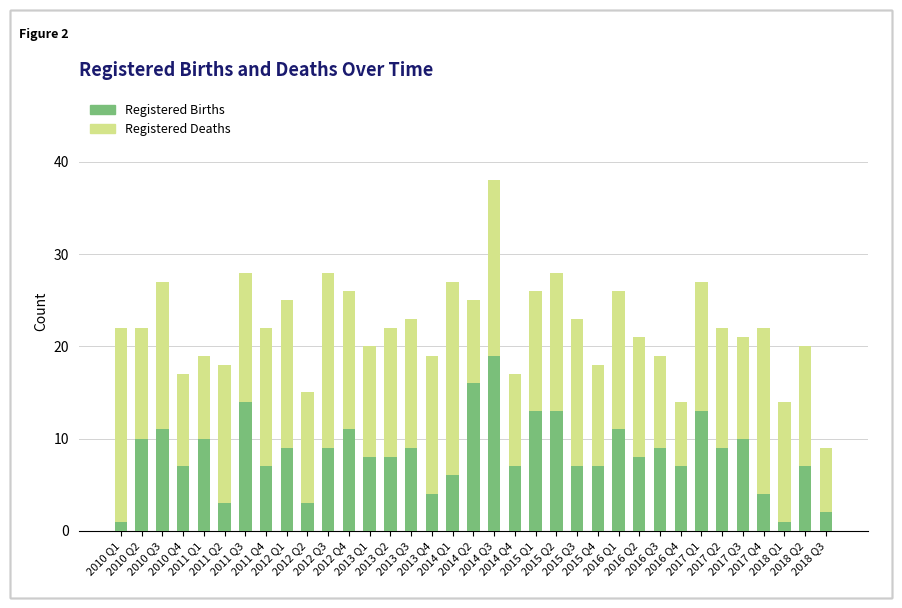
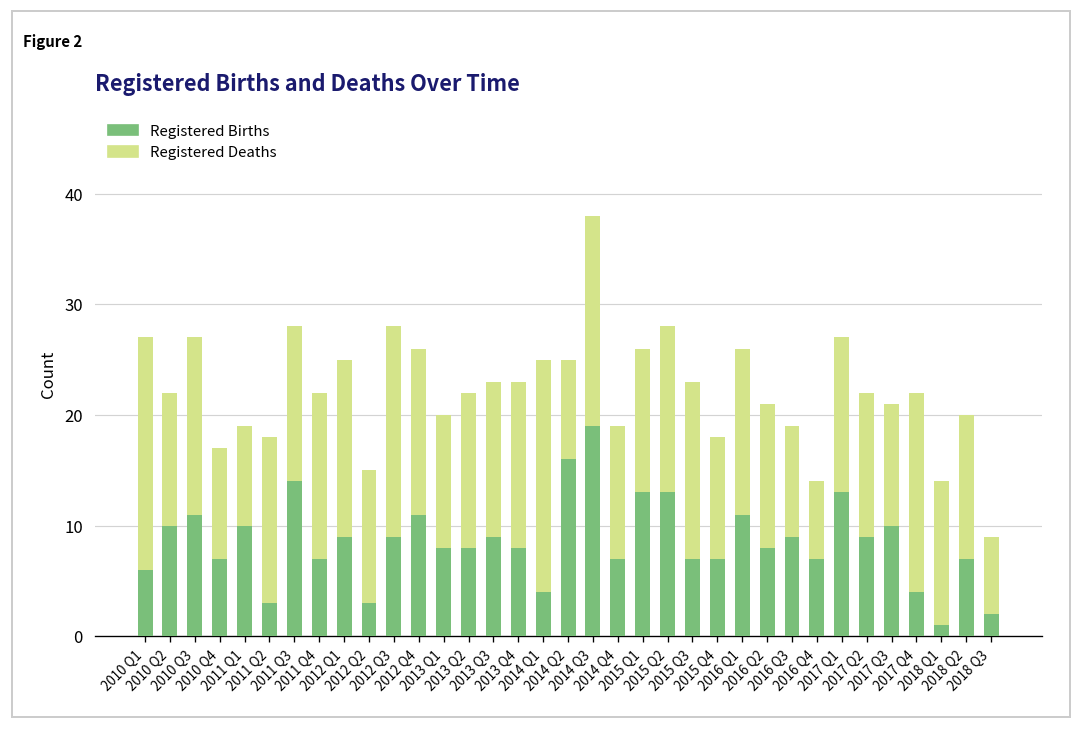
Registered Births, 2010 Q1: 1 -> 6
Registered Births, 2013 Q4: 4 -> 8
Registered Births, 2014 Q1: 6 -> 4
Registered Deaths, 2014 Q4: 10 -> 12
